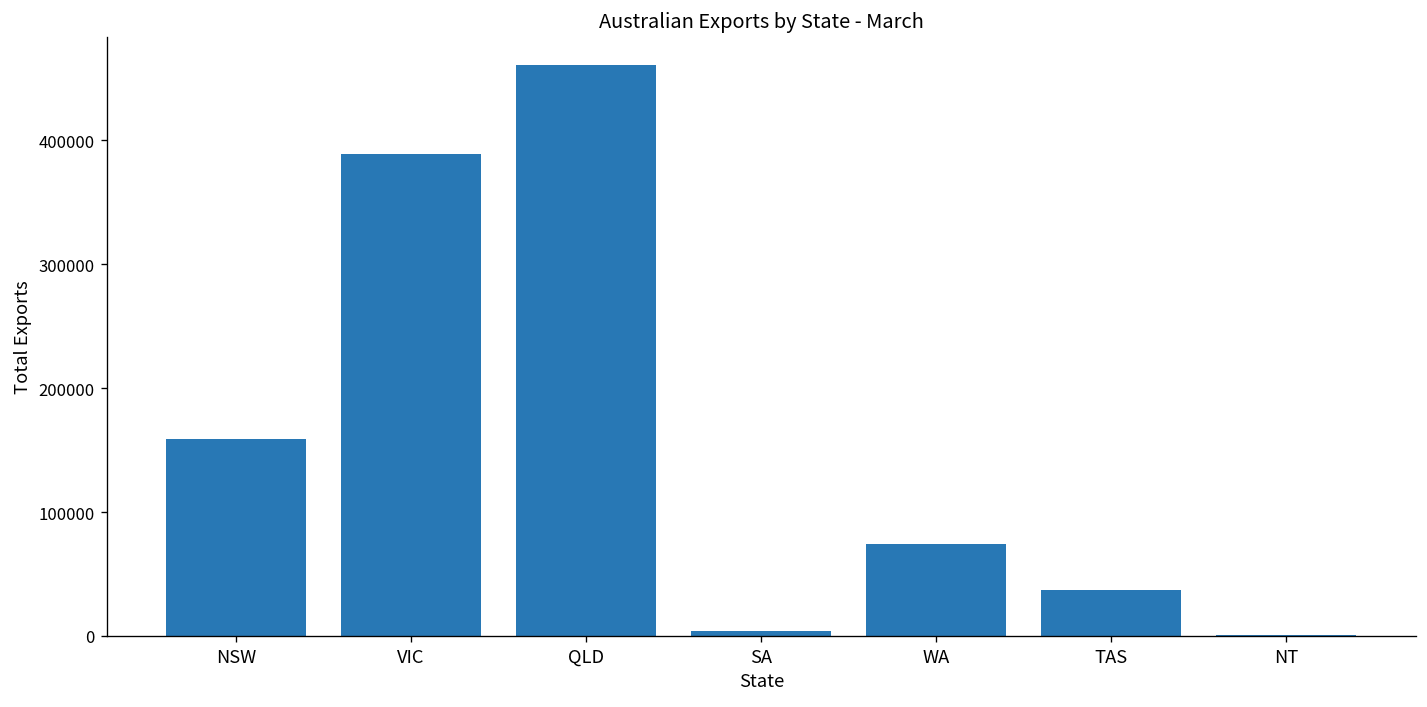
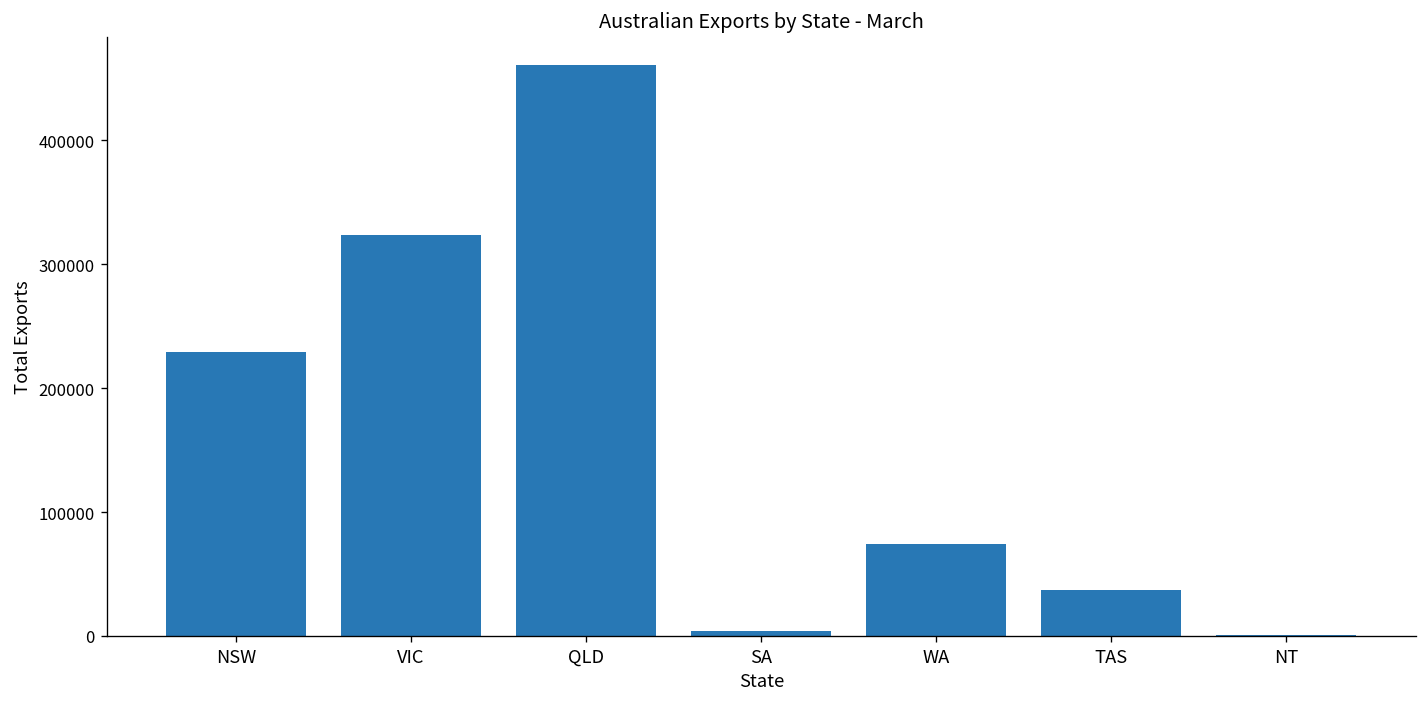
NSW: 159000 -> 229000
VIC: 389000 -> 324000
